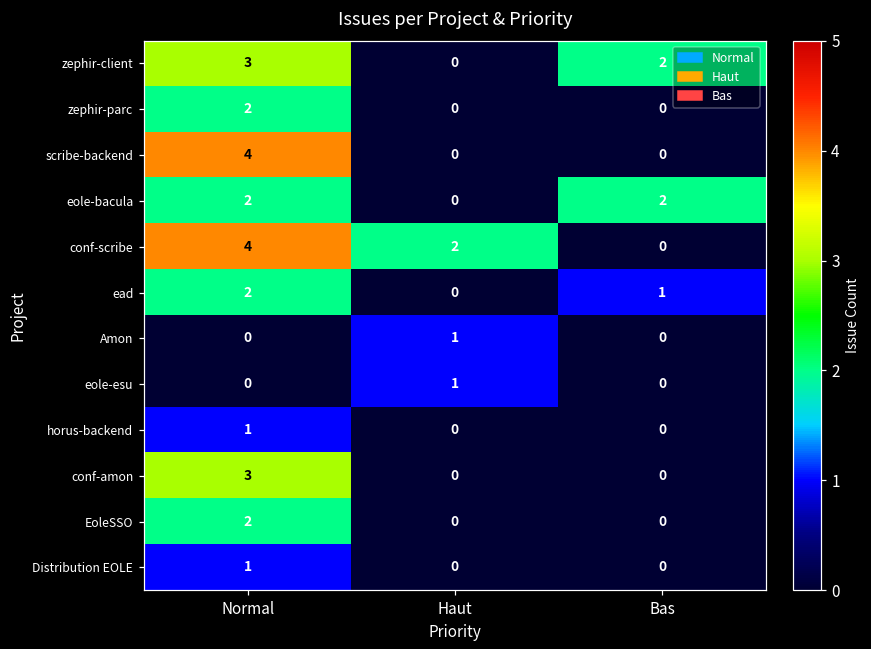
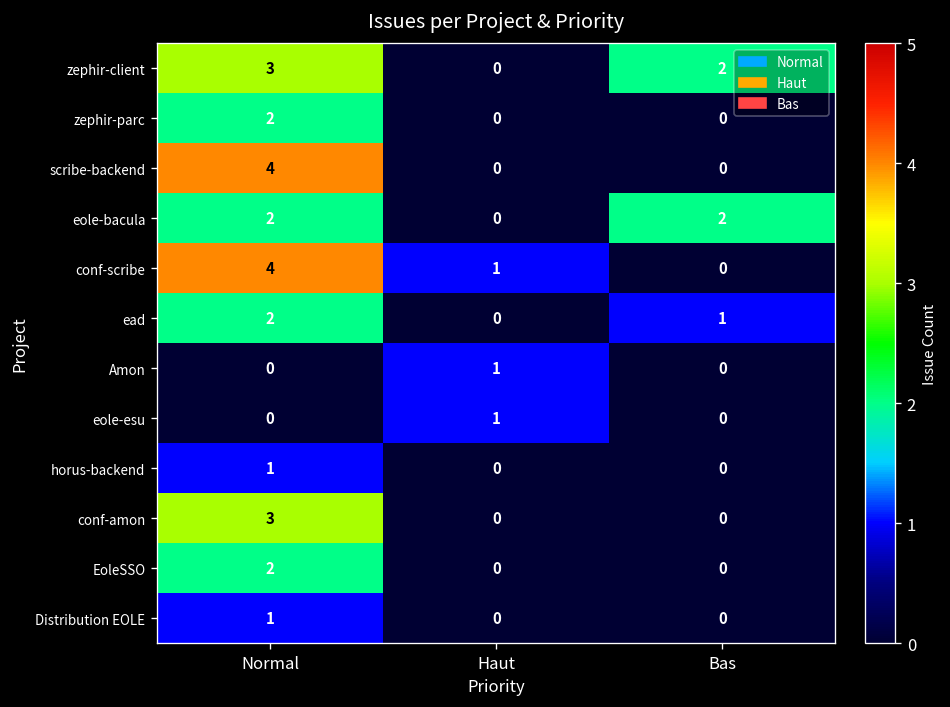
conf-scribe, Haut: 2 -> 1
